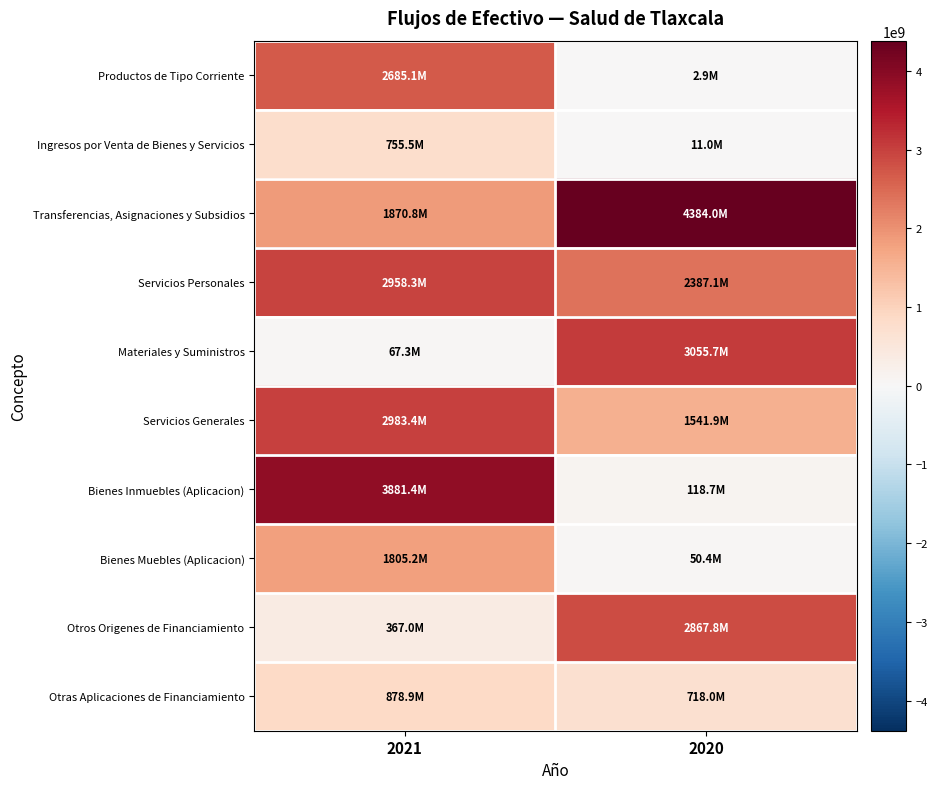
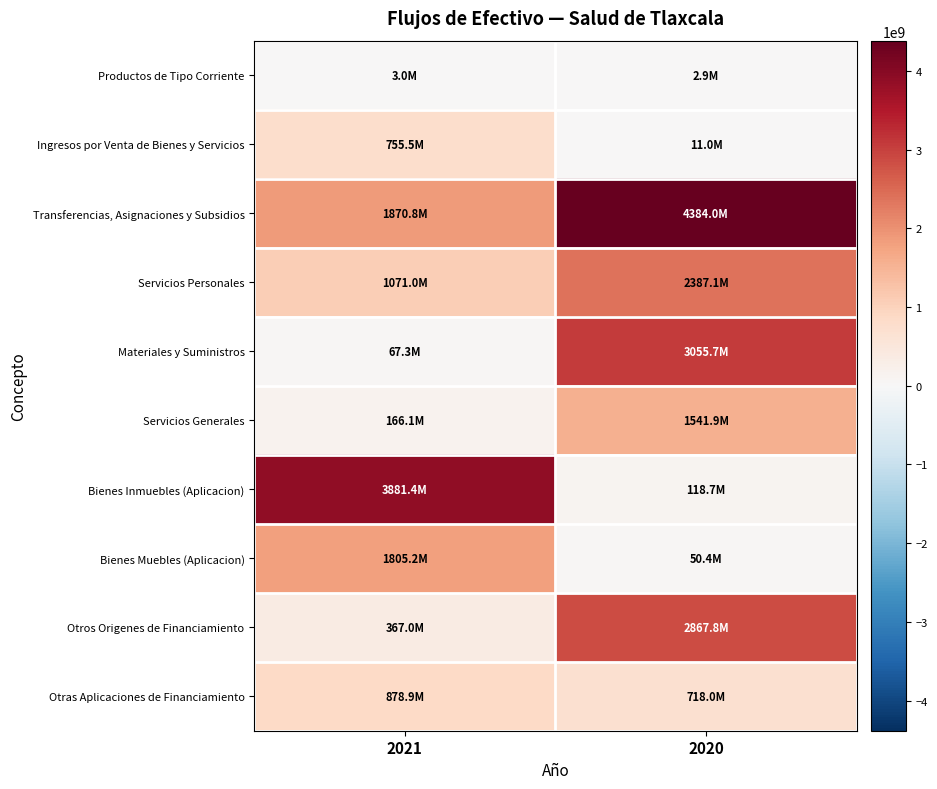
Productos de Tipo Corriente, 2021: 2685.1M -> 3.0M
Servicios Personales, 2021: 2958.3M -> 1071.0M
Servicios Generales, 2021: 2983.4M -> 166.1M
